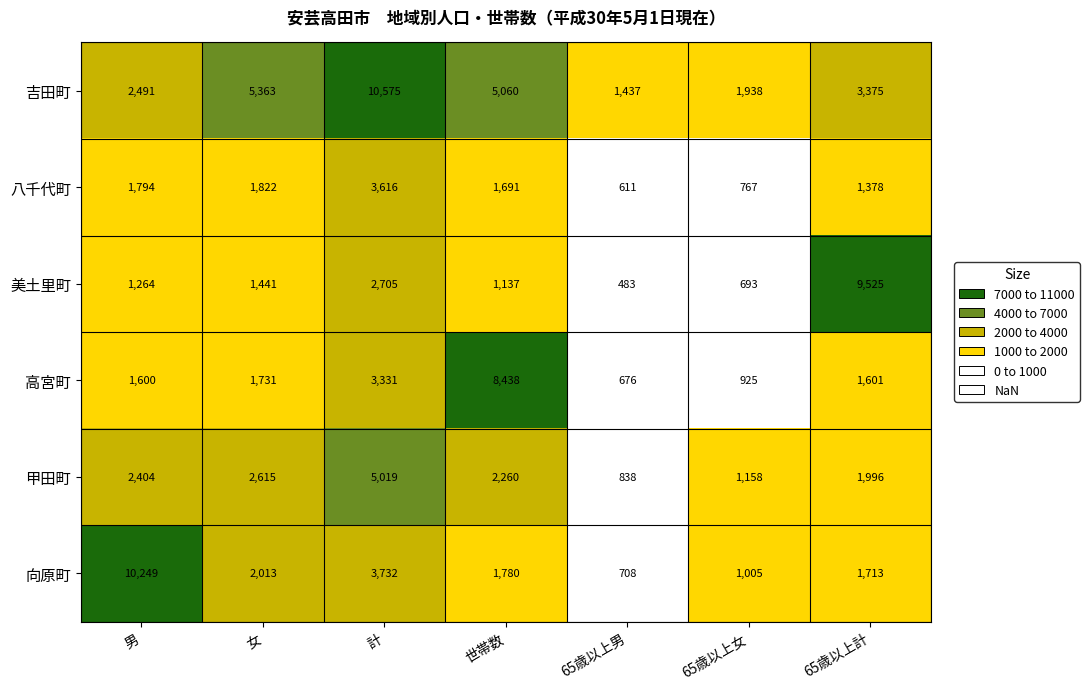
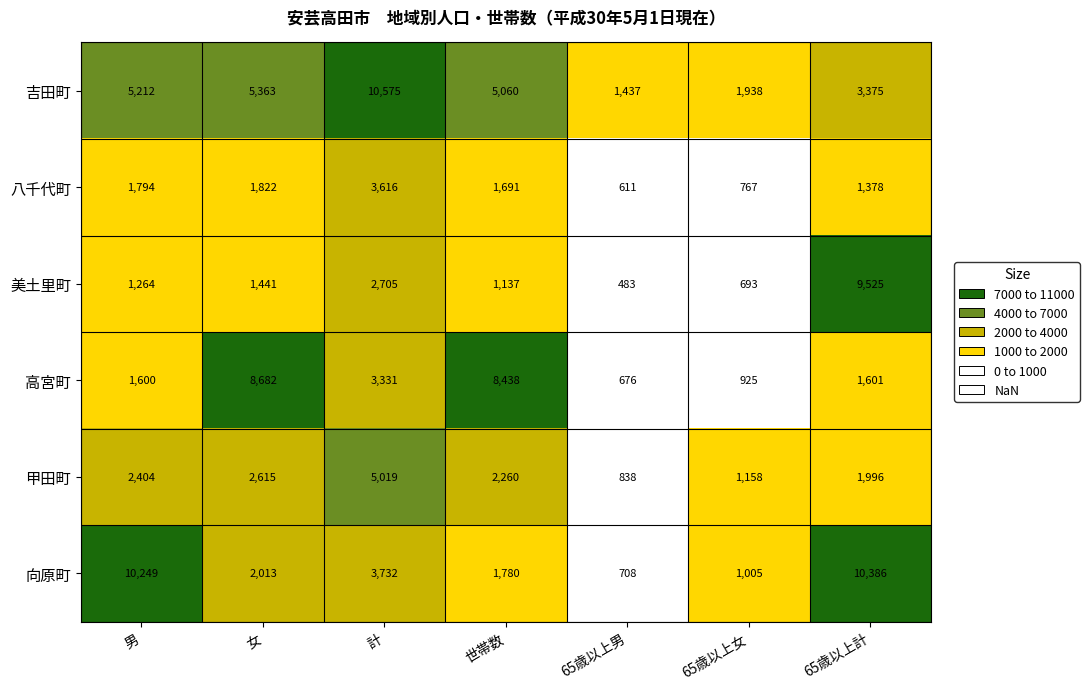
吉田町, 男: 2,491 -> 5,212
高宮町, 女: 1,731 -> 8,682
向原町, 65歳以上計: 1,713 -> 10,386
